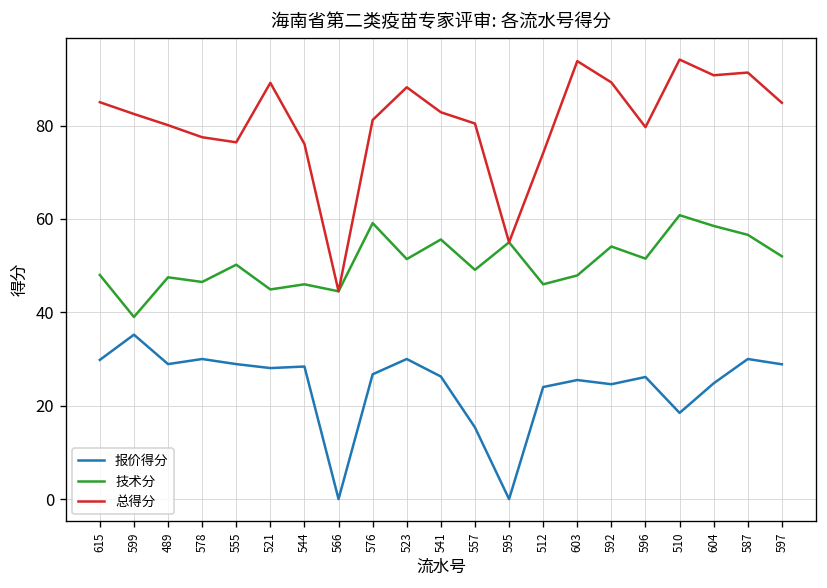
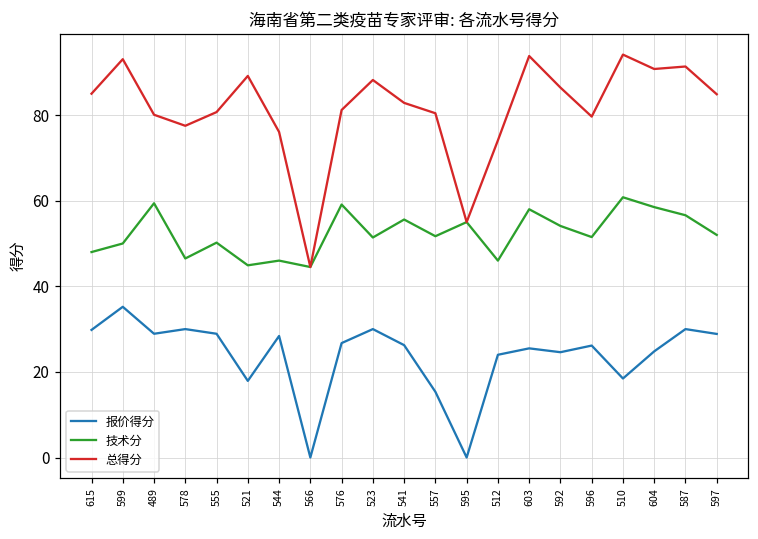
技术分, 599: 39 -> 50
总得分, 599: 82 -> 93
技术分, 489: 48 -> 59
总得分, 555: 76 -> 81
报价得分, 521: 28 -> 18
技术分, 557: 49 -> 52
技术分, 603: 48 -> 58
总得分, 592: 89 -> 86
